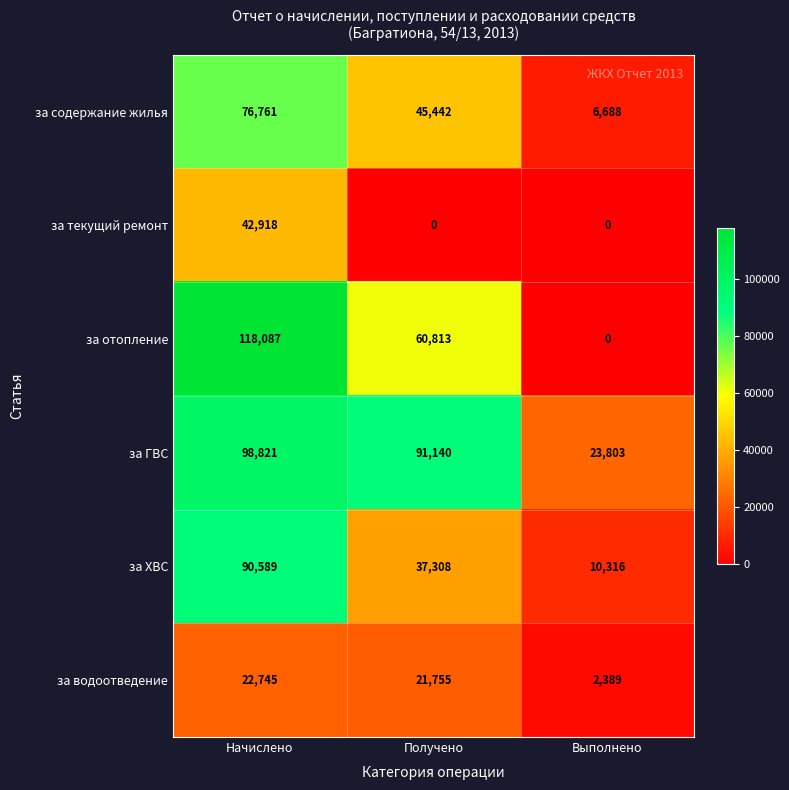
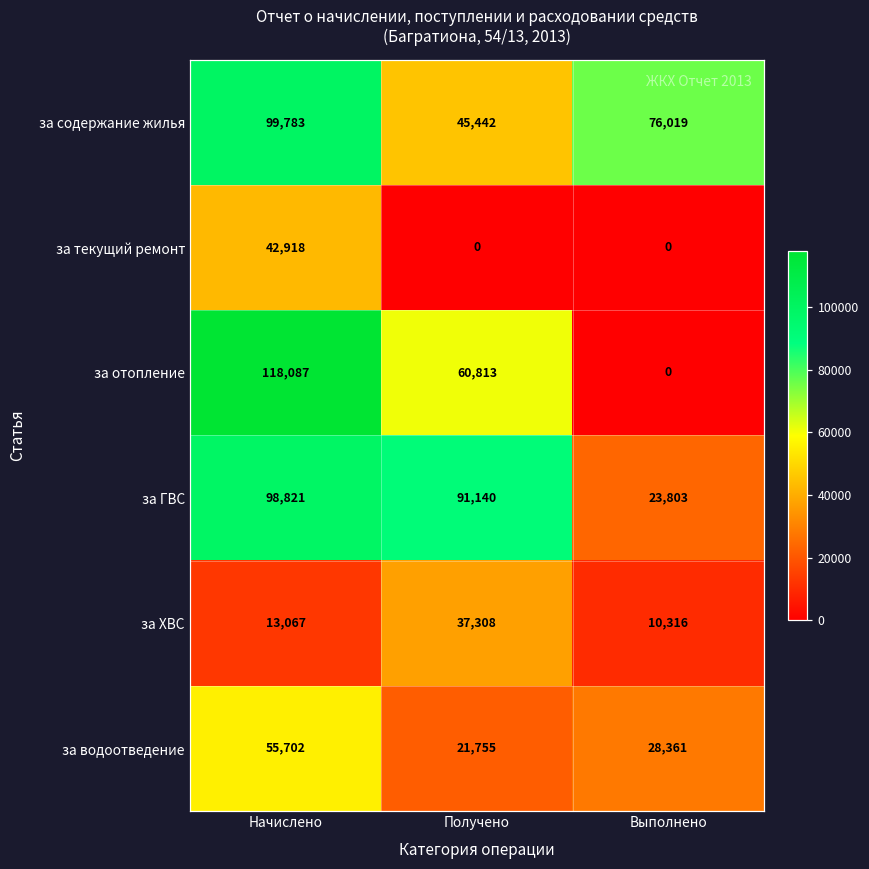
за содержание жилья, Начислено: 76,761 -> 99,783
за содержание жилья, Выполнено: 6,688 -> 76,019
за ХВС, Начислено: 90,589 -> 13,067
за водоотведение, Начислено: 22,745 -> 55,702
за водоотведение, Выполнено: 2,389 -> 28,361
